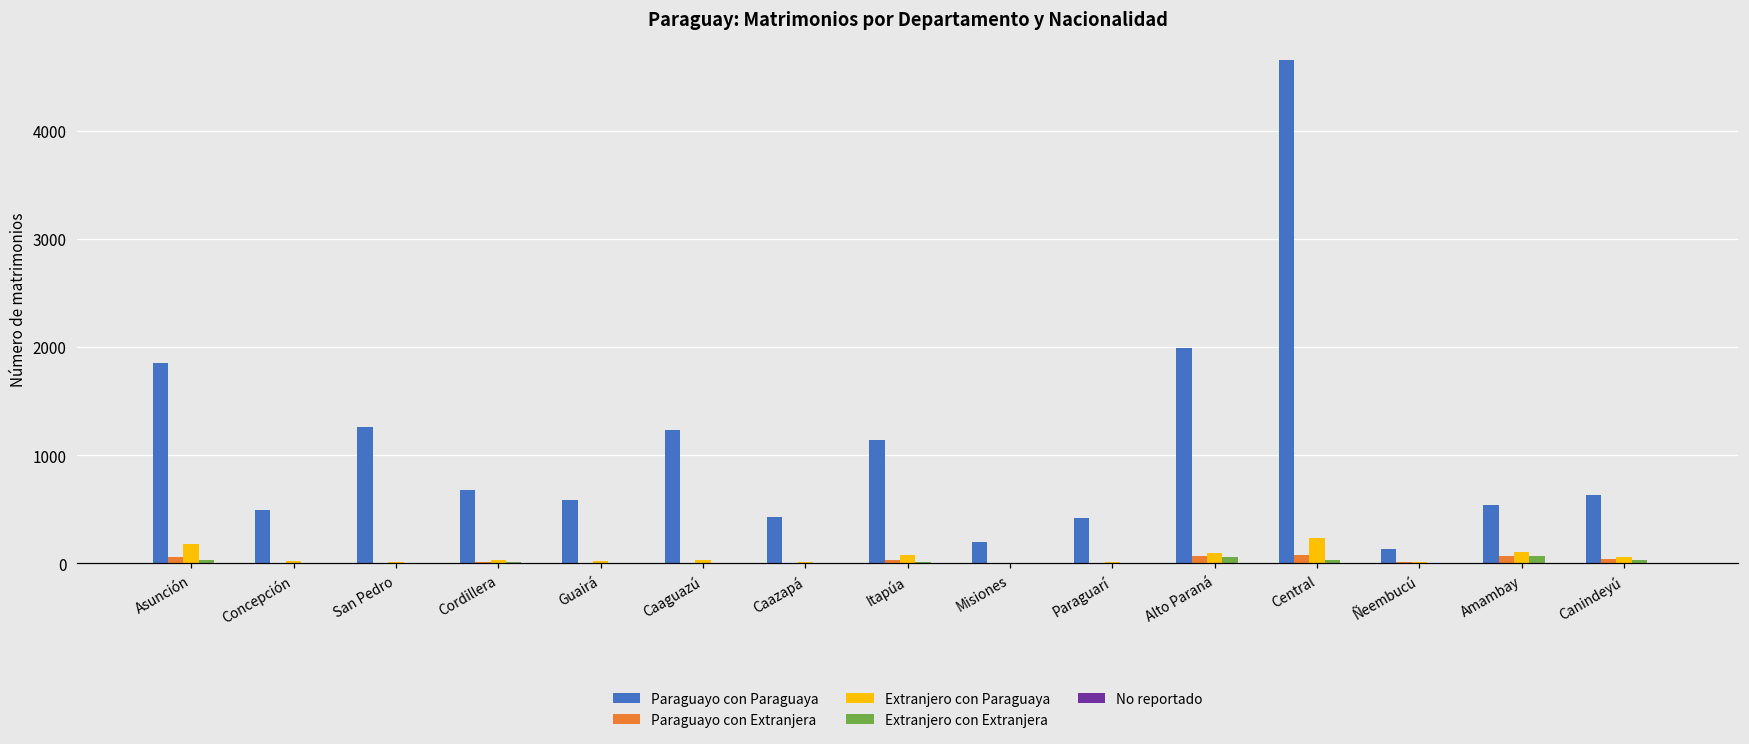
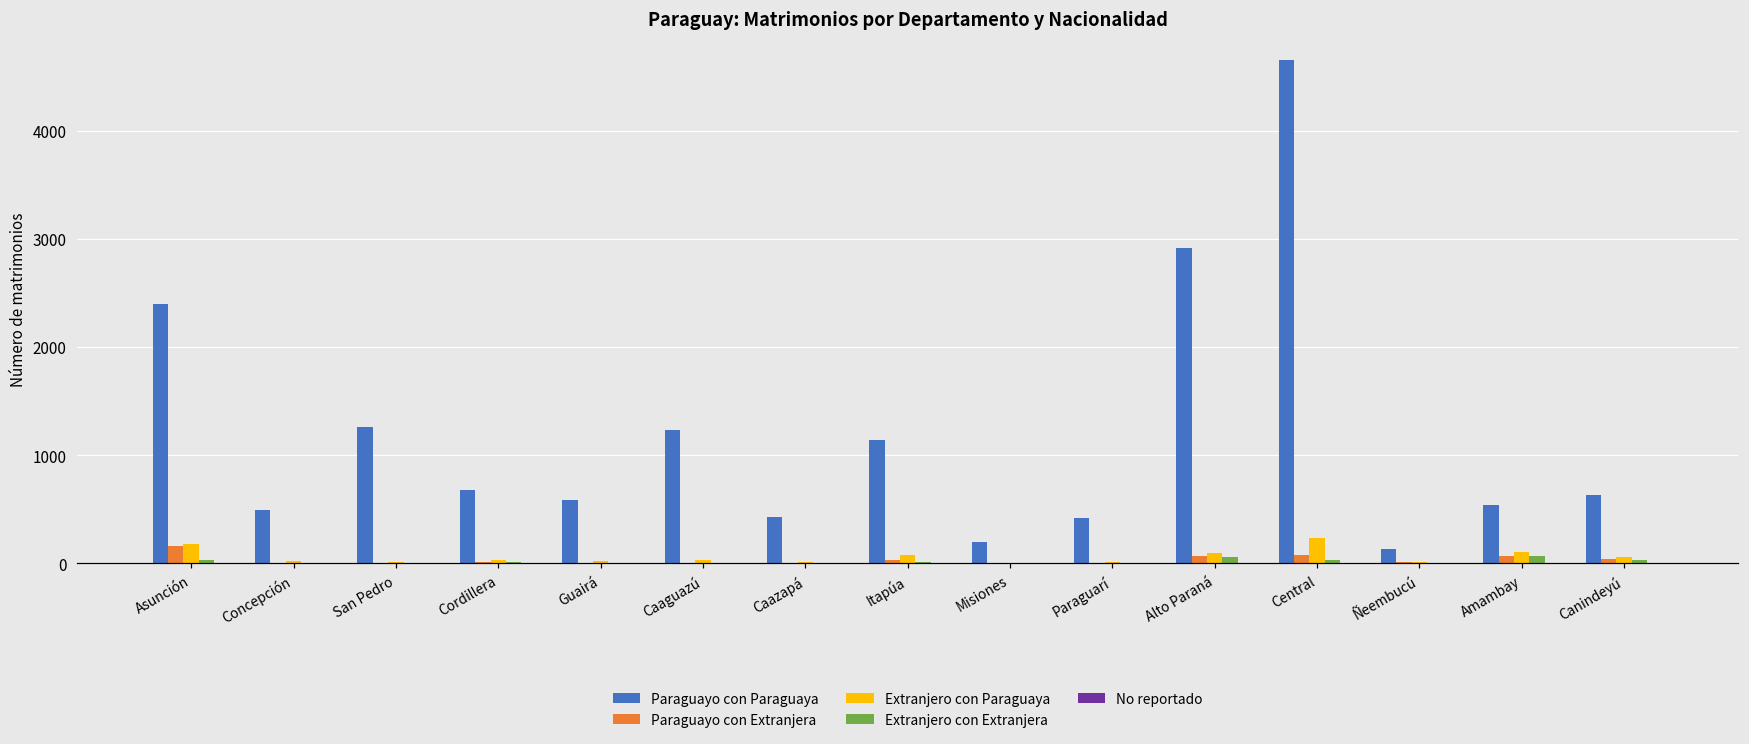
Paraguayo con Paraguaya, Asunción: 1900 -> 2400
Paraguayo con Extranjera, Asunción: 100 -> 200
Paraguayo con Paraguaya, Alto Paraná: 2000 -> 2900
